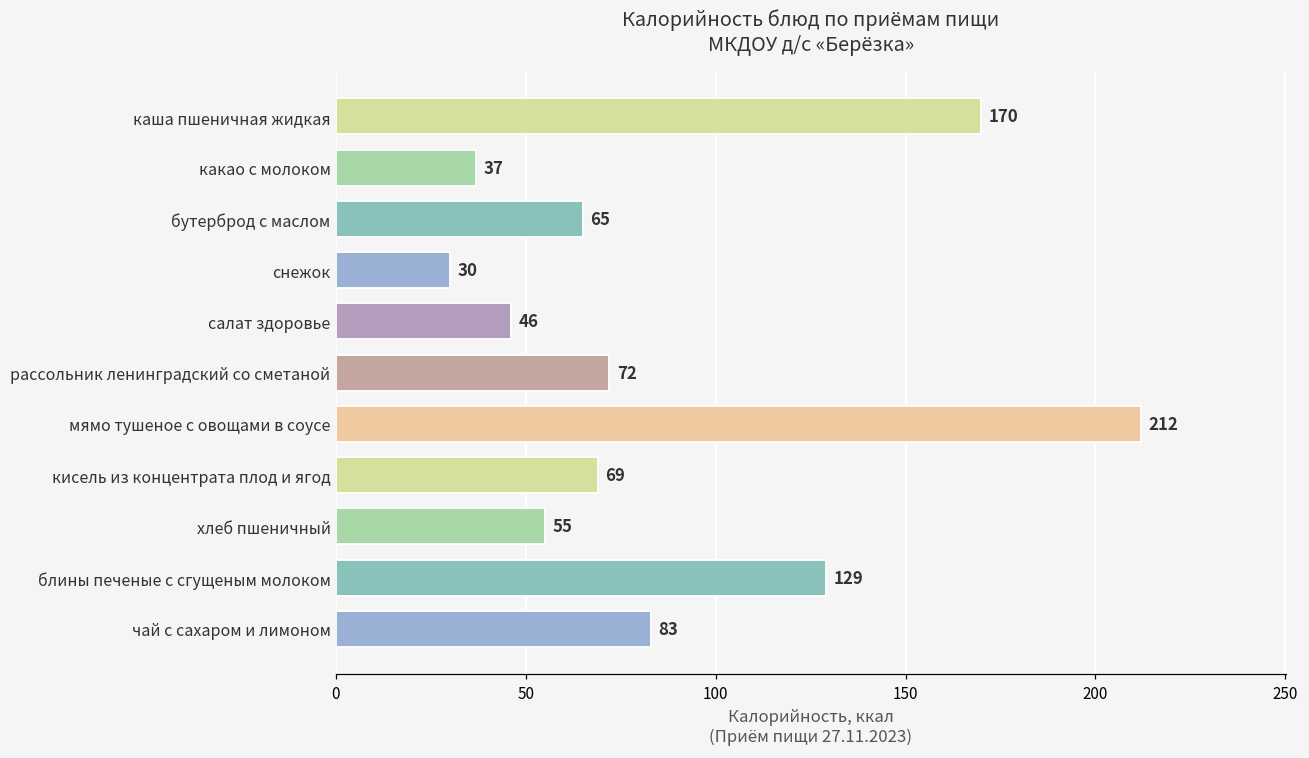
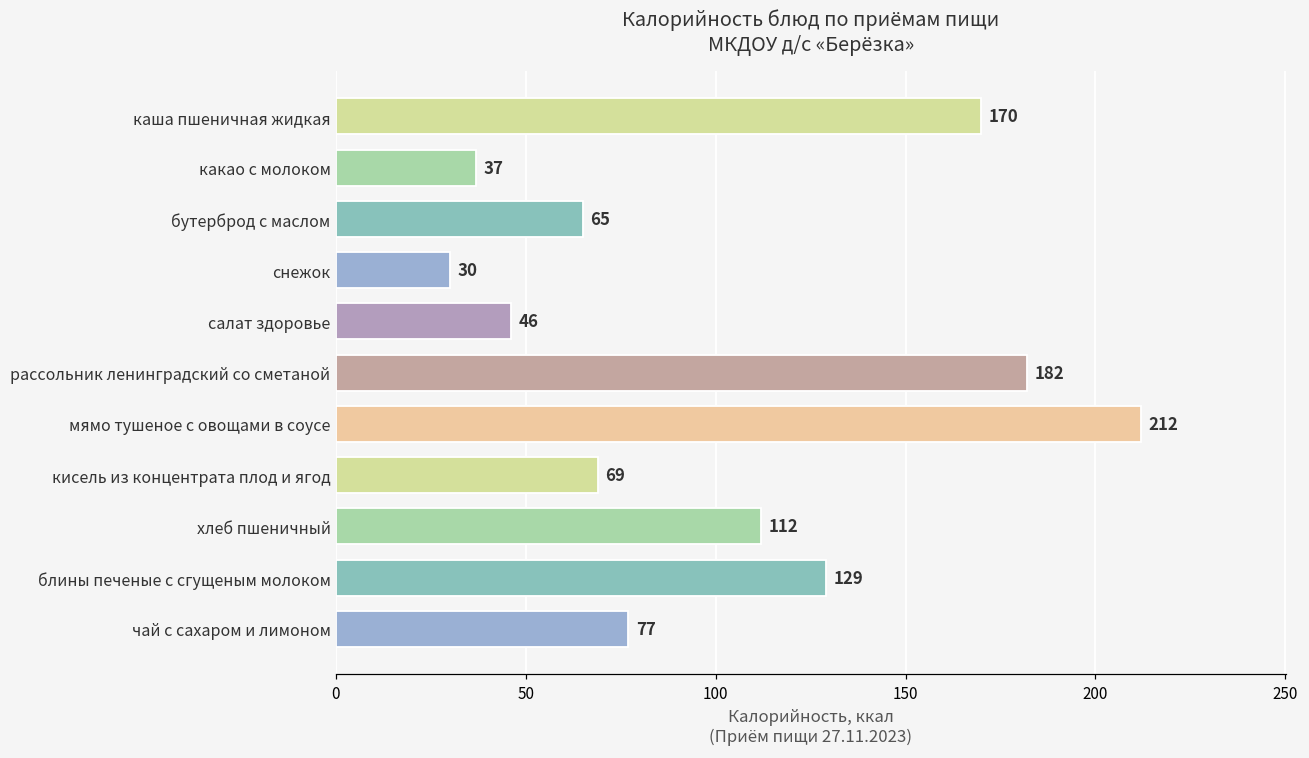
рассольник ленинградский со сметаной: 72 -> 182
хлеб пшеничный: 55 -> 112
чай с сахаром и лимоном: 83 -> 77
